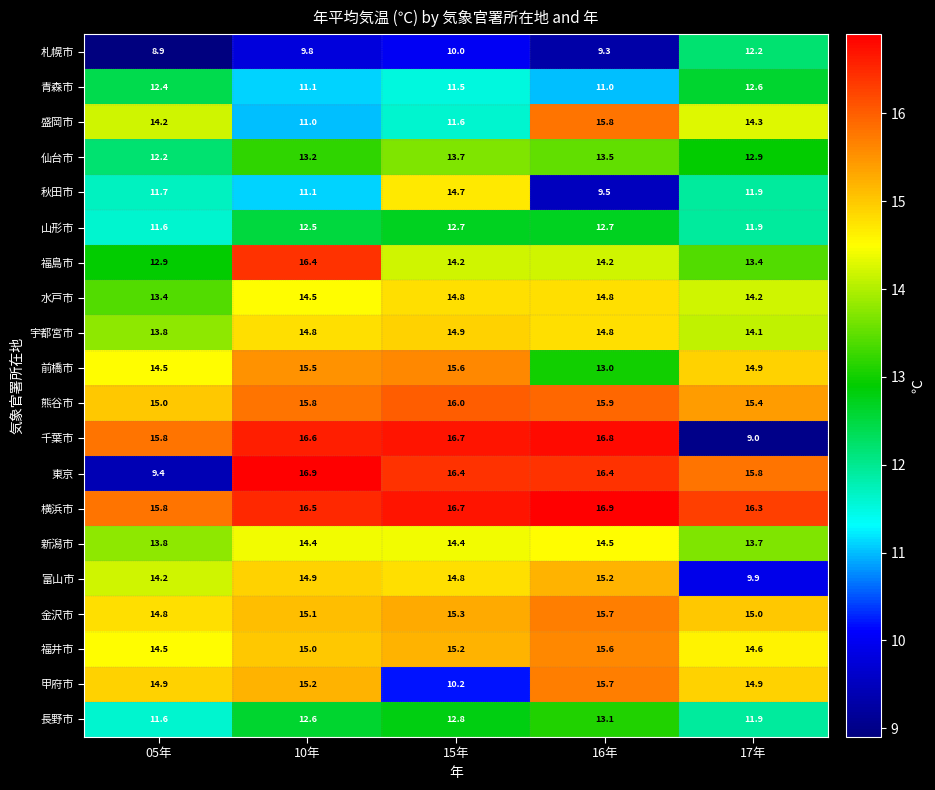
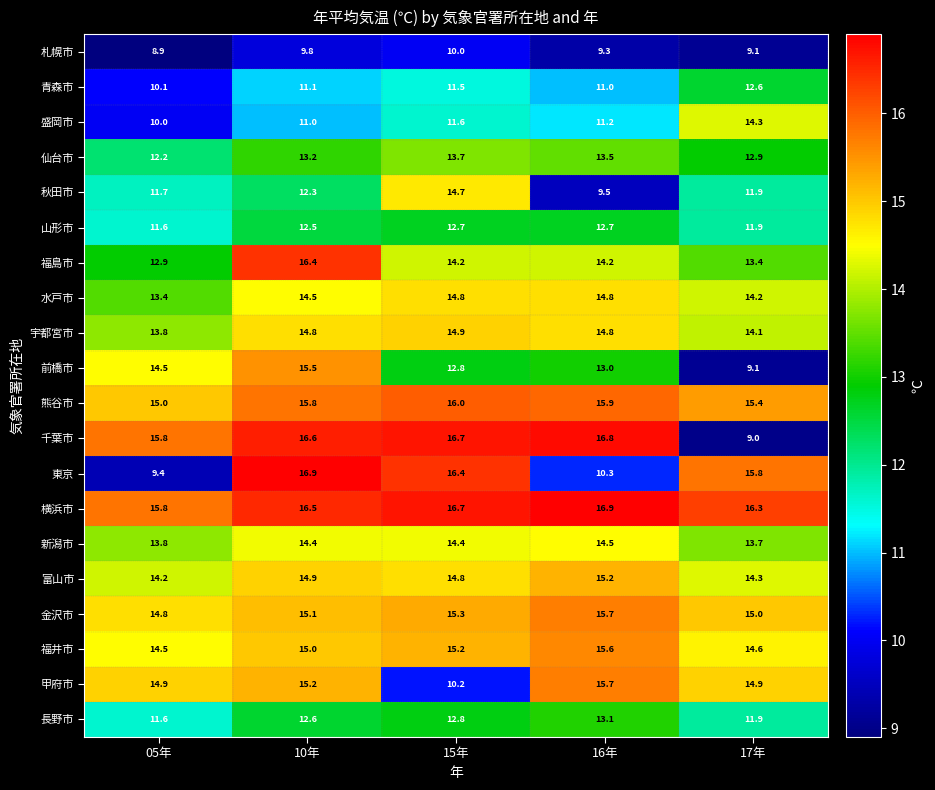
札幌市, 17年: 12.2 -> 9.1
青森市, 05年: 12.4 -> 10.1
盛岡市, 05年: 14.2 -> 10.0
盛岡市, 16年: 15.8 -> 11.2
秋田市, 10年: 11.1 -> 12.3
前橋市, 15年: 15.6 -> 12.8
前橋市, 17年: 14.9 -> 9.1
東京, 16年: 16.4 -> 10.3
富山市, 17年: 9.9 -> 14.3
